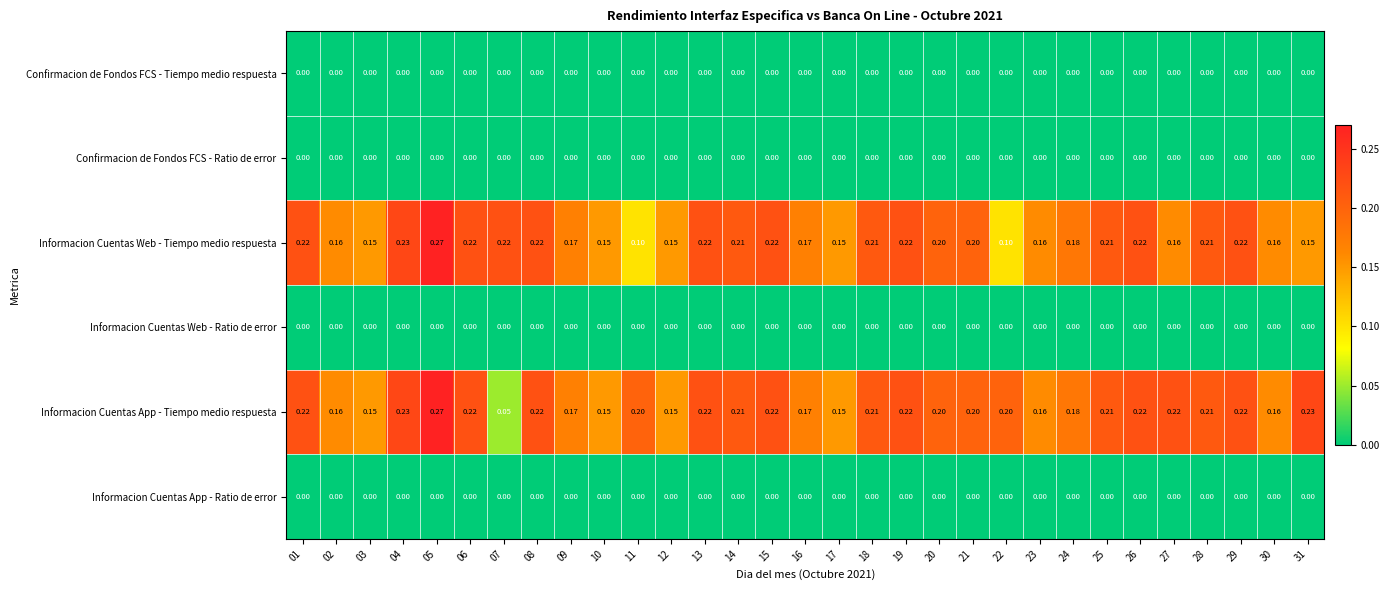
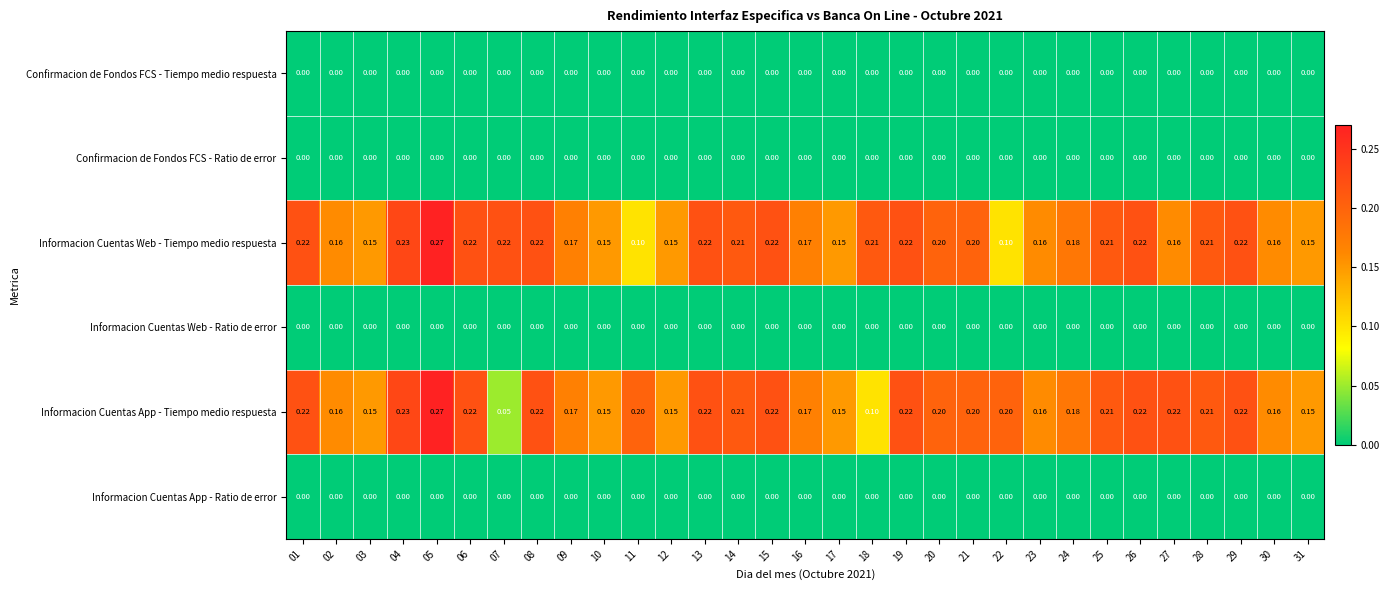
Informacion Cuentas App - Tiempo medio respuesta, 18: 0.21 -> 0.10
Informacion Cuentas App - Tiempo medio respuesta, 31: 0.23 -> 0.15
